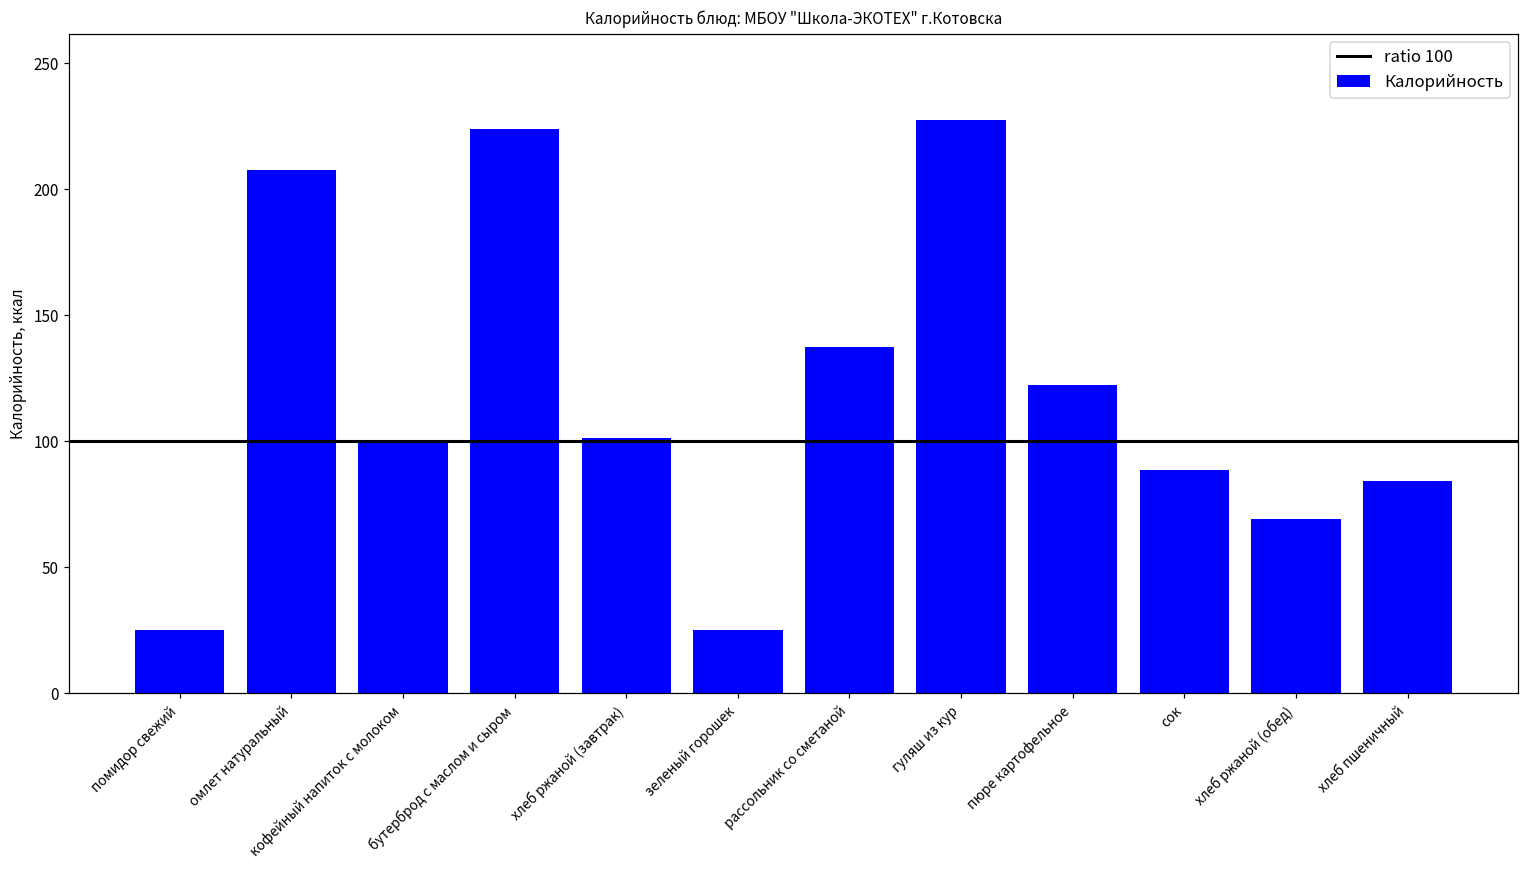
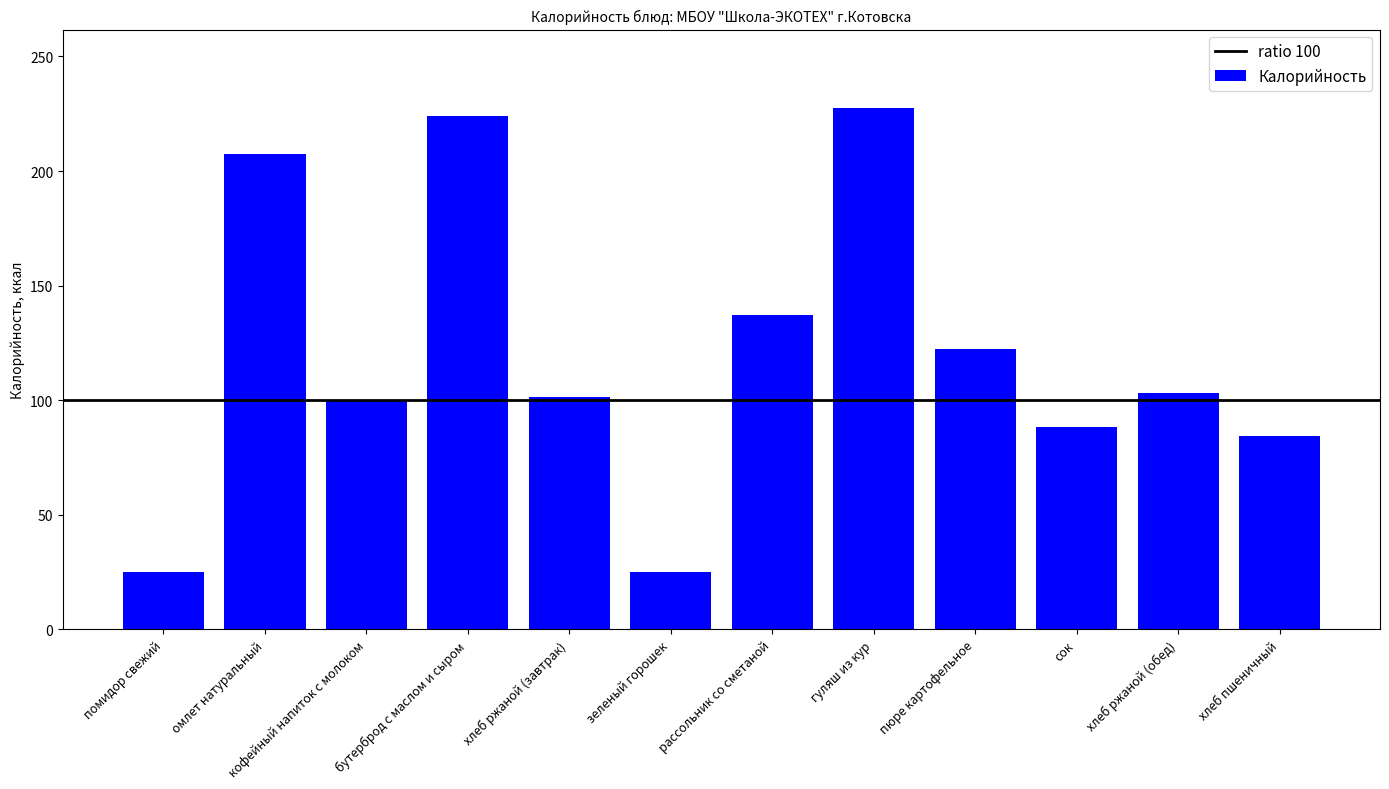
хлеб ржаной (обед): 69 -> 103
